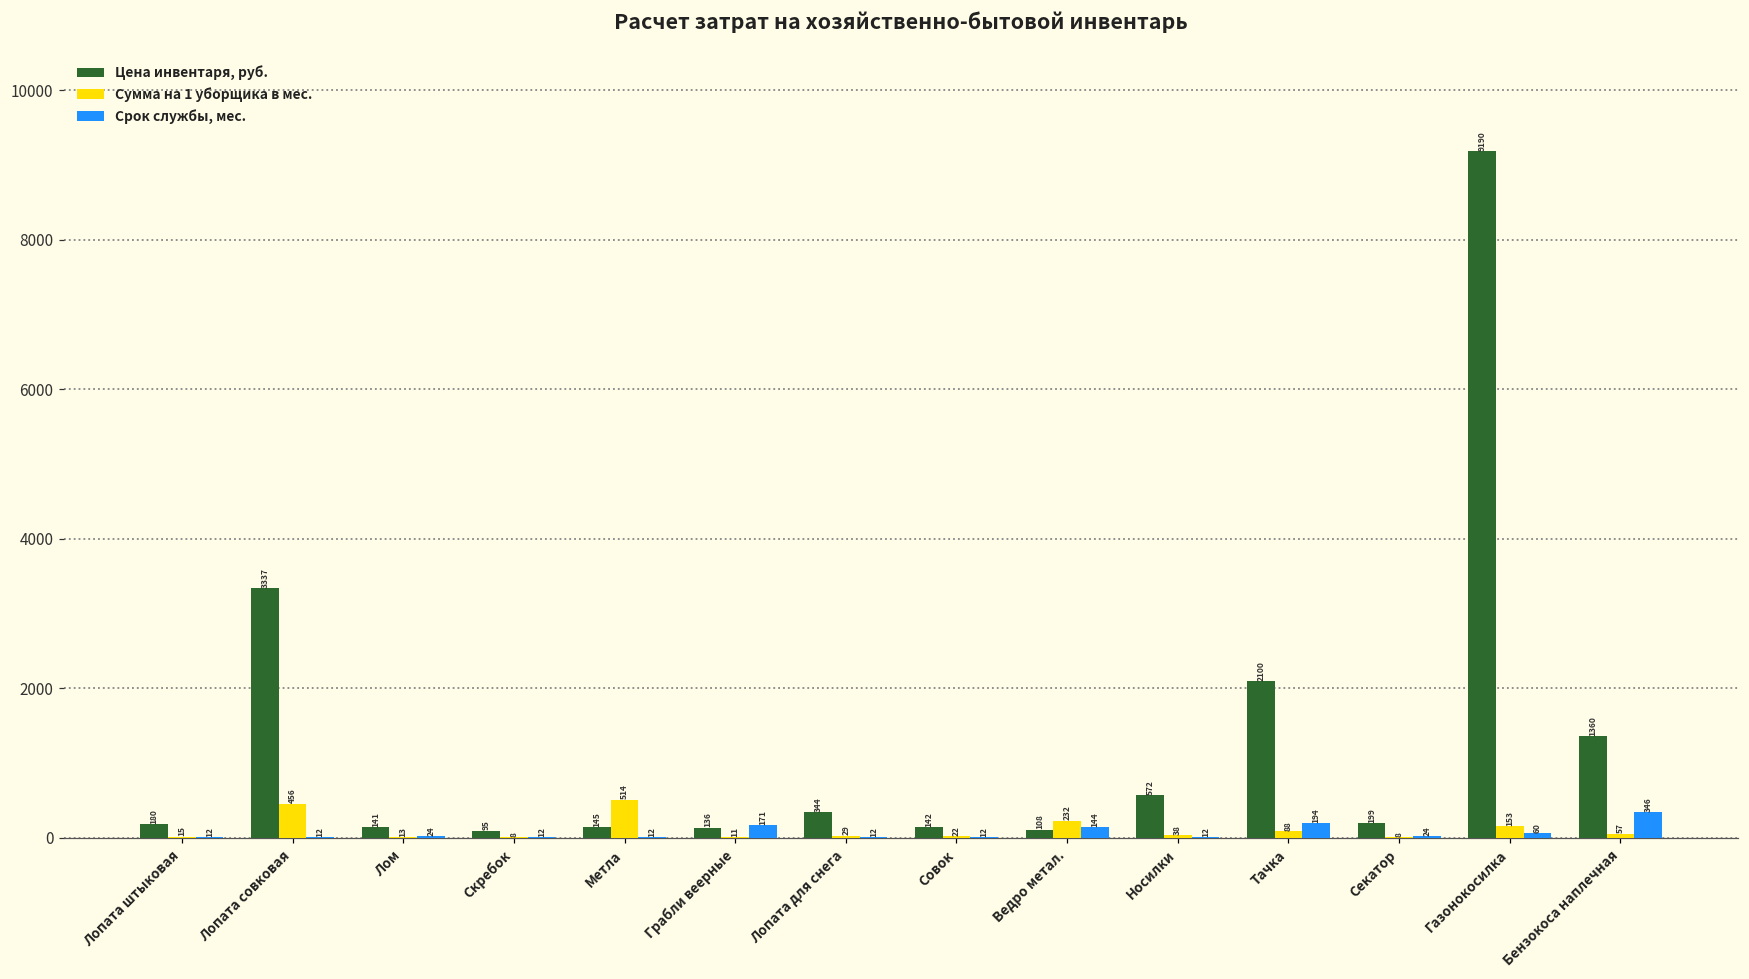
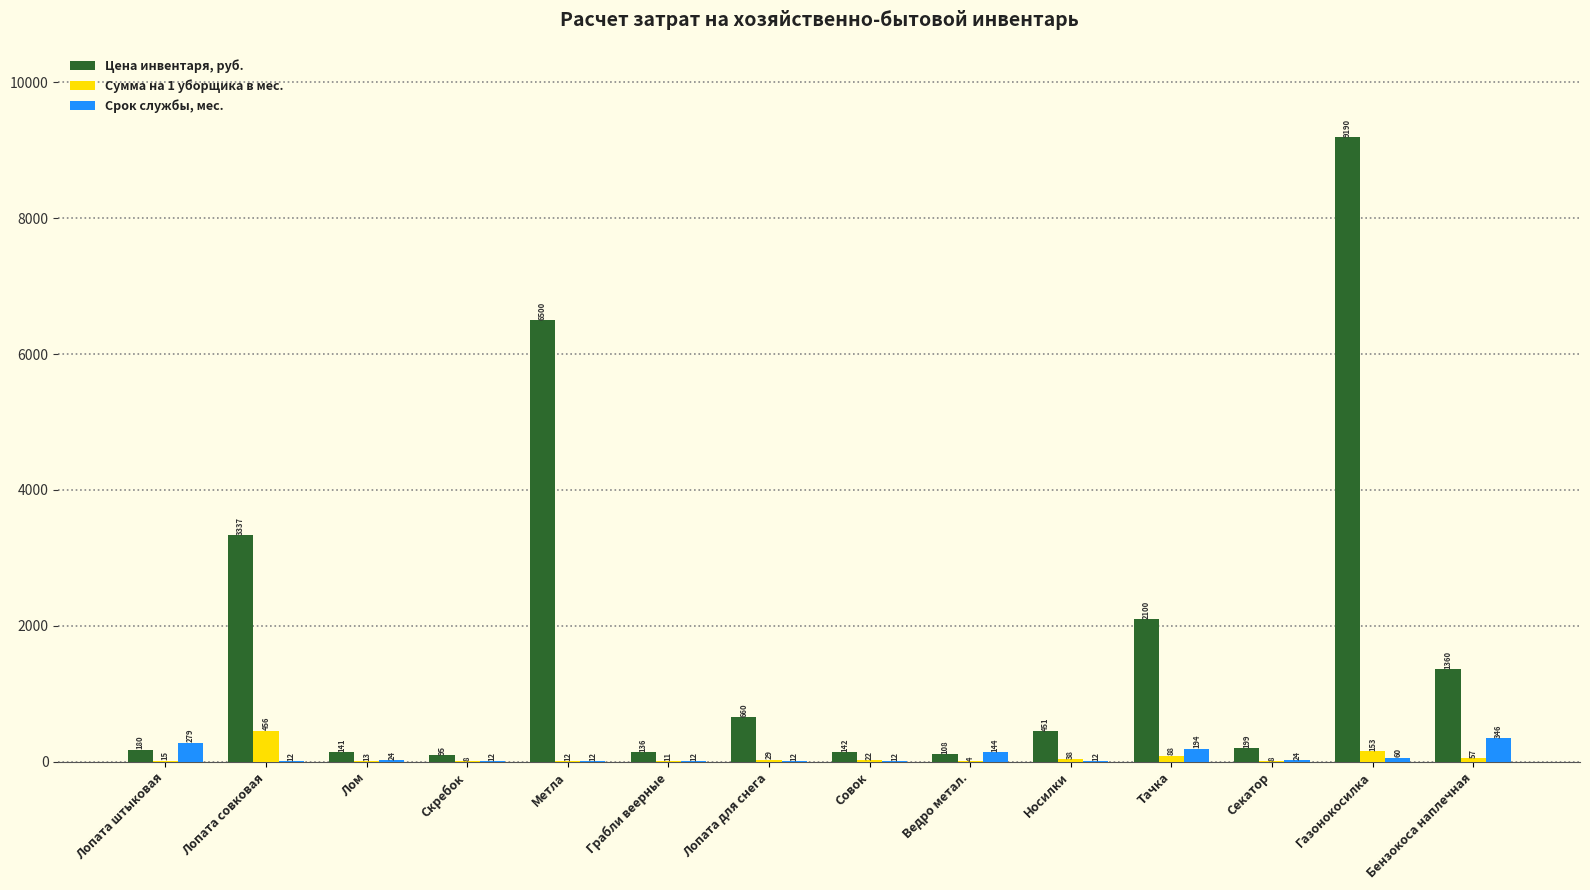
Срок службы, мес., Лопата штыковая: 12 -> 279
Цена инвентаря, руб., Метла: 145 -> 6500
Сумма на 1 уборщика в мес., Метла: 514 -> 12
Срок службы, мес., Грабли веерные: 171 -> 12
Цена инвентаря, руб., Лопата для снега: 344 -> 660
Сумма на 1 уборщика в мес., Ведро метал.: 232 -> 4
Цена инвентаря, руб., Носилки: 572 -> 451
